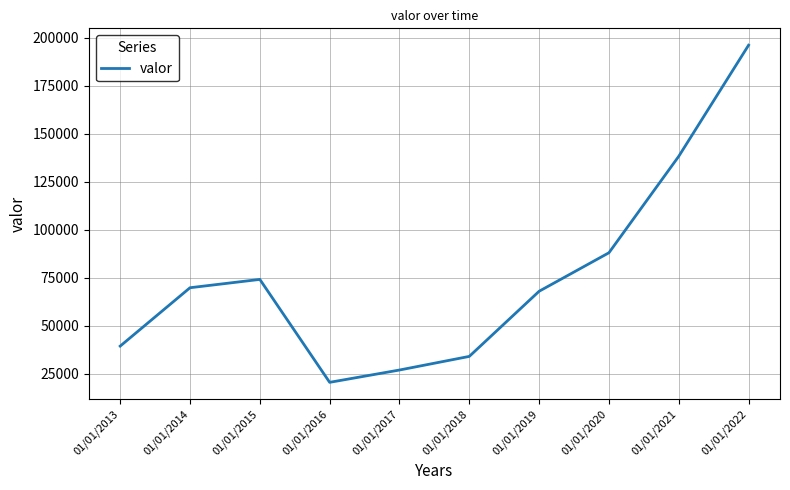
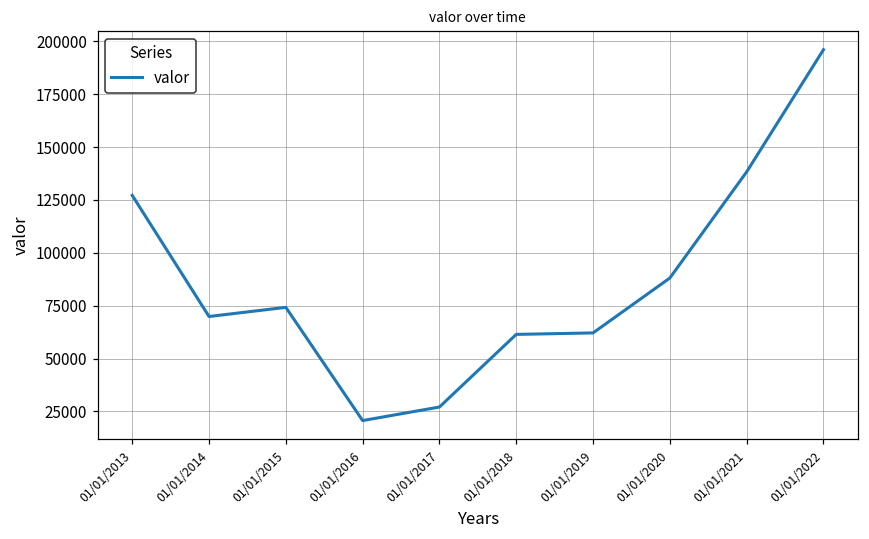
01/01/2013: 39000 -> 127000
01/01/2018: 34000 -> 61000
01/01/2019: 68000 -> 62000
